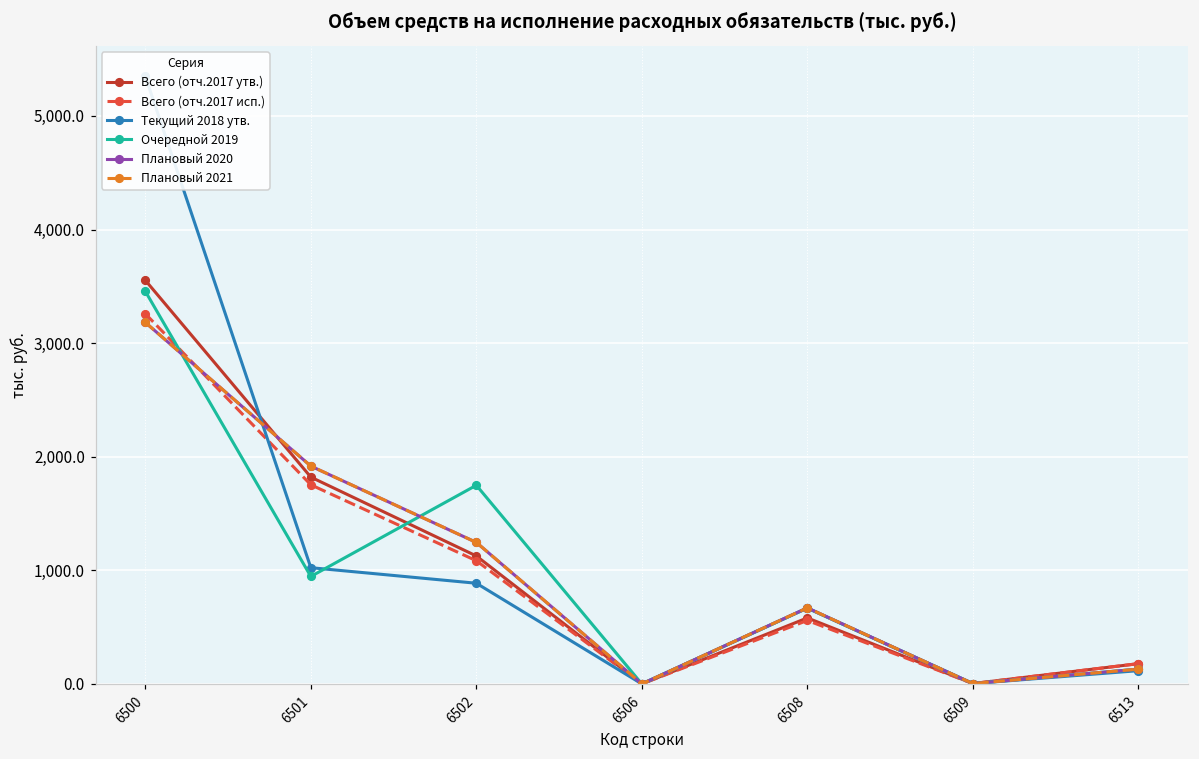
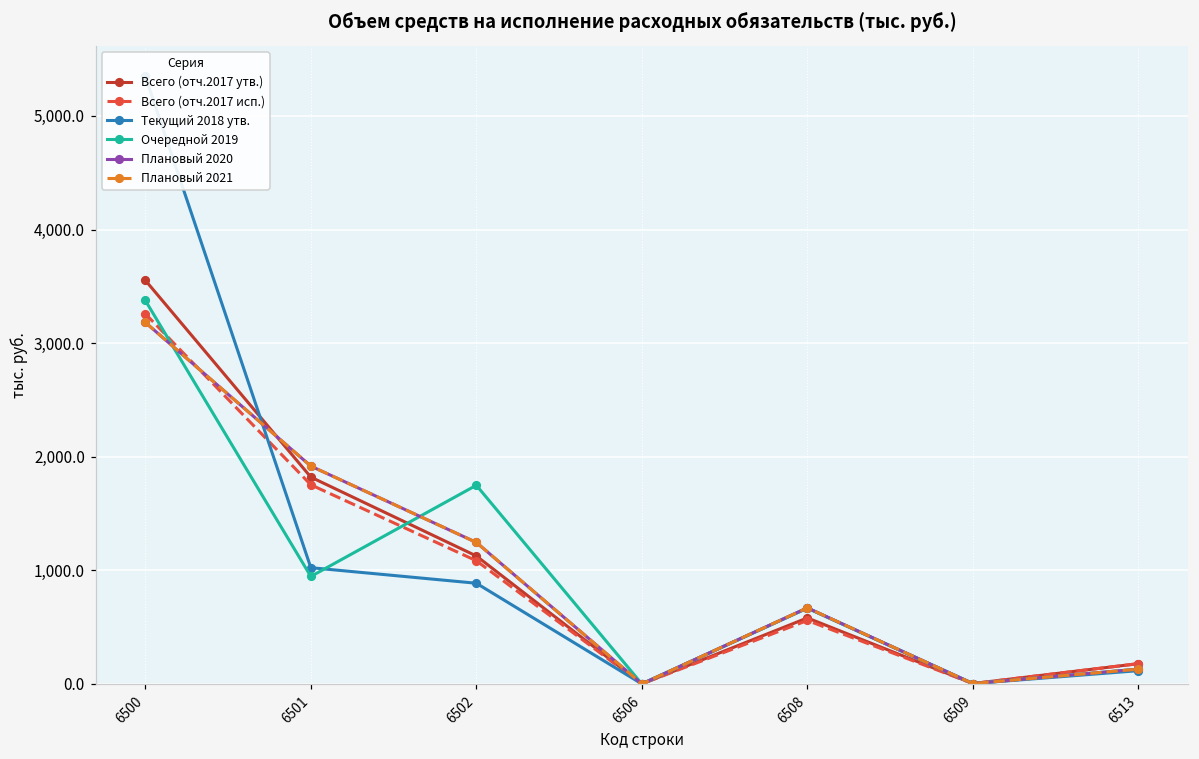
Очередной 2019, 6500: 3,460 -> 3,380
